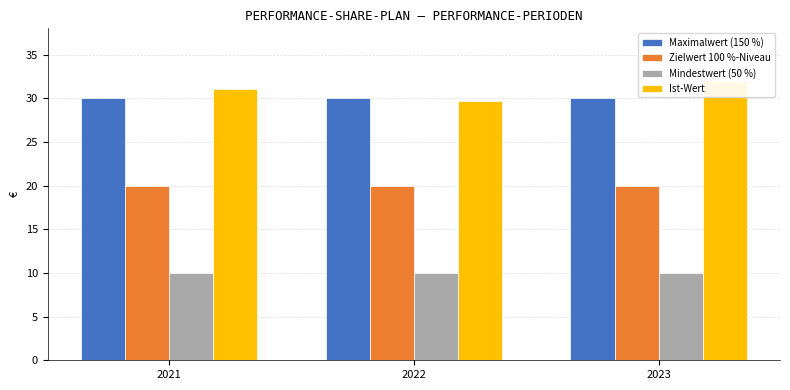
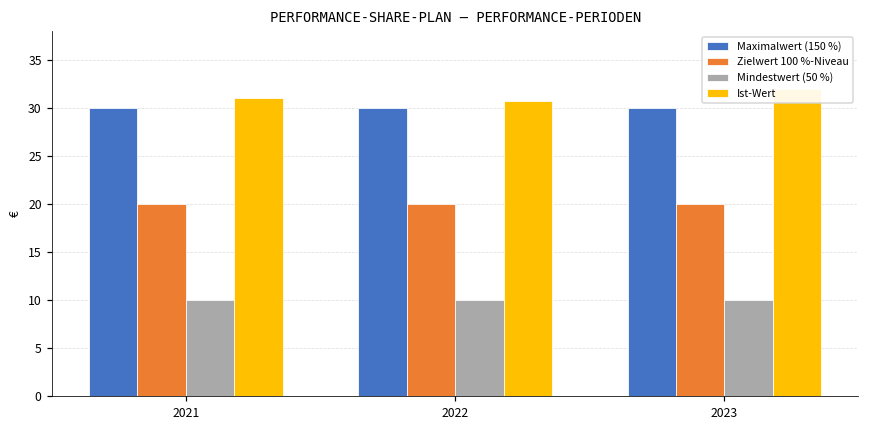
Ist-Wert, 2022: 30 -> 31
